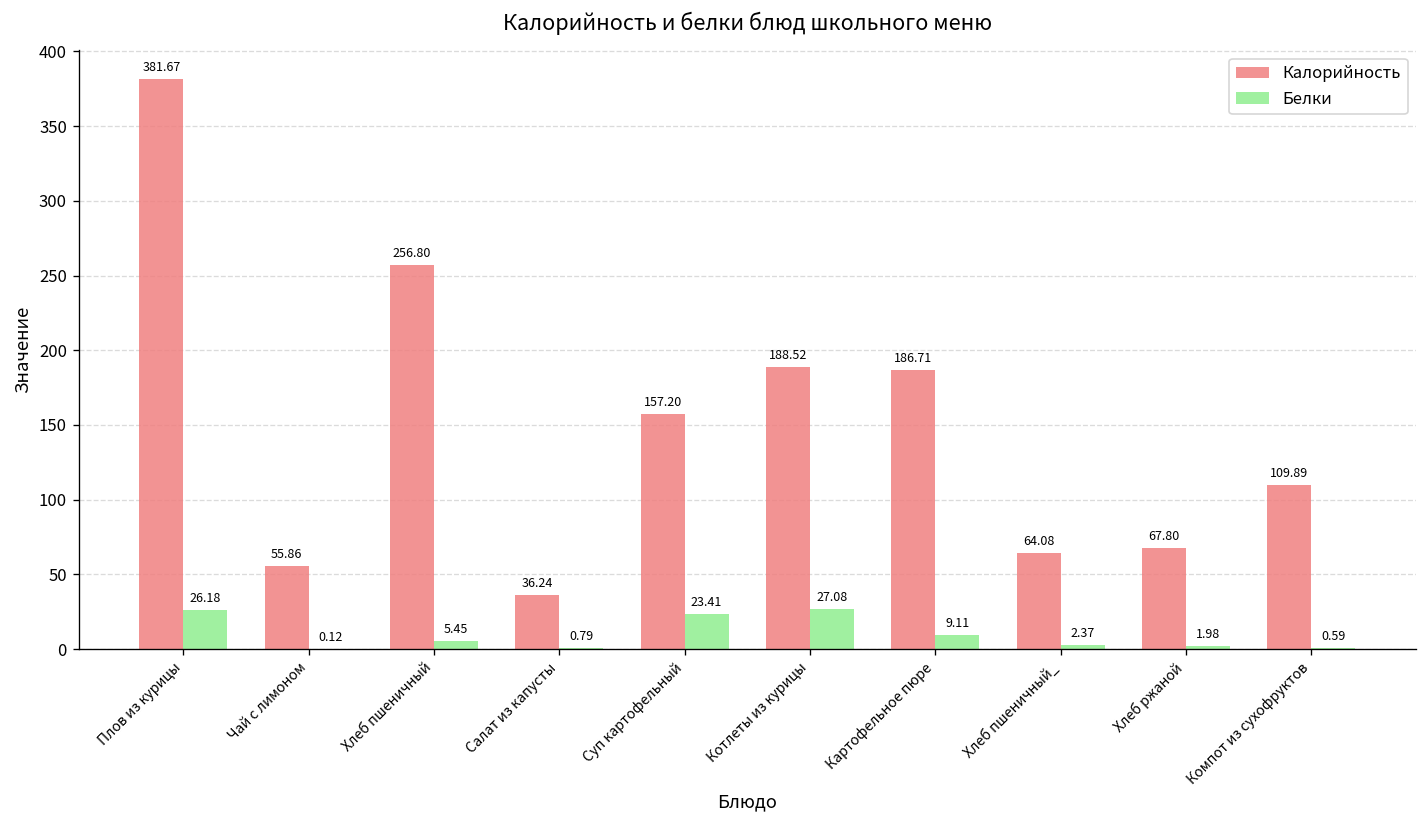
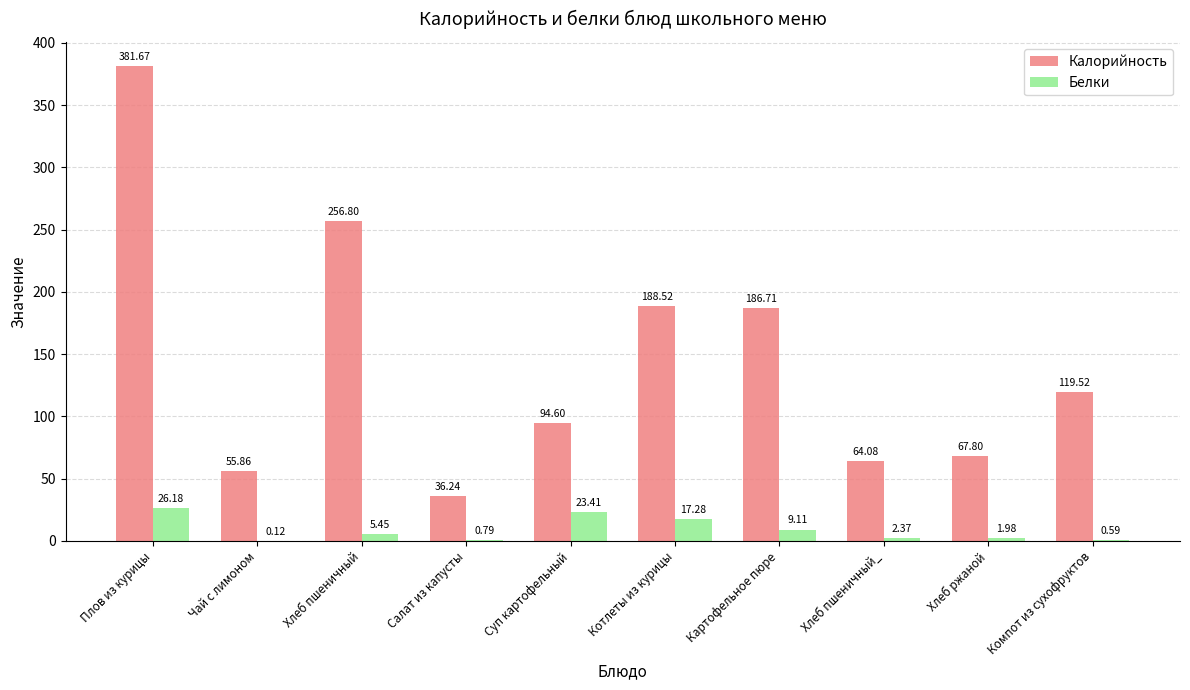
Калорийность, Суп картофельный: 157.20 -> 94.60
Белки, Котлеты из курицы: 27.08 -> 17.28
Калорийность, Компот из сухофруктов: 109.89 -> 119.52
